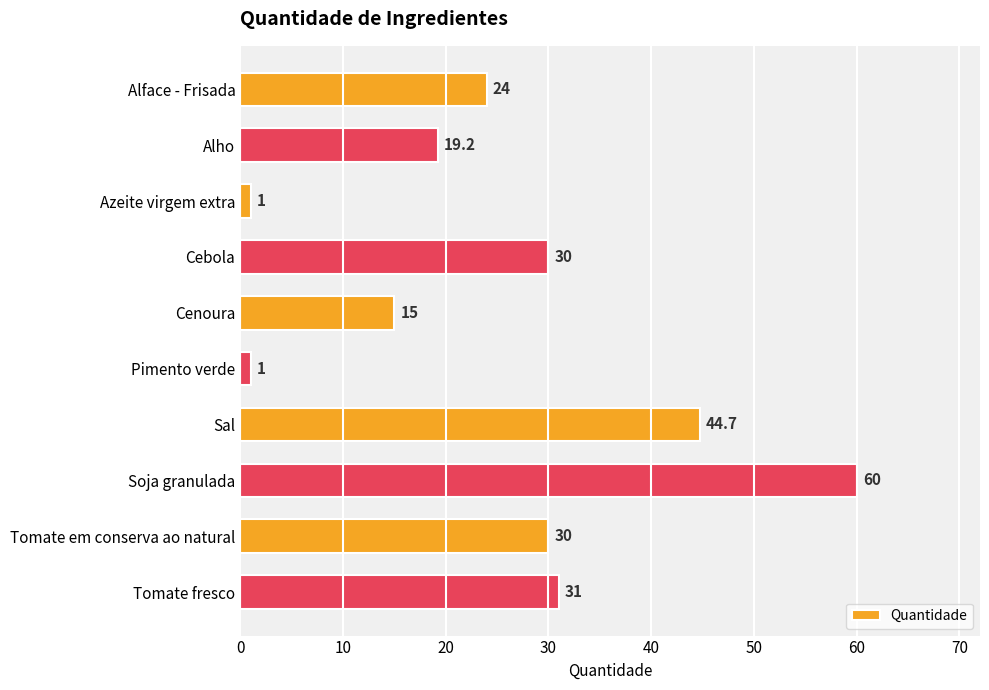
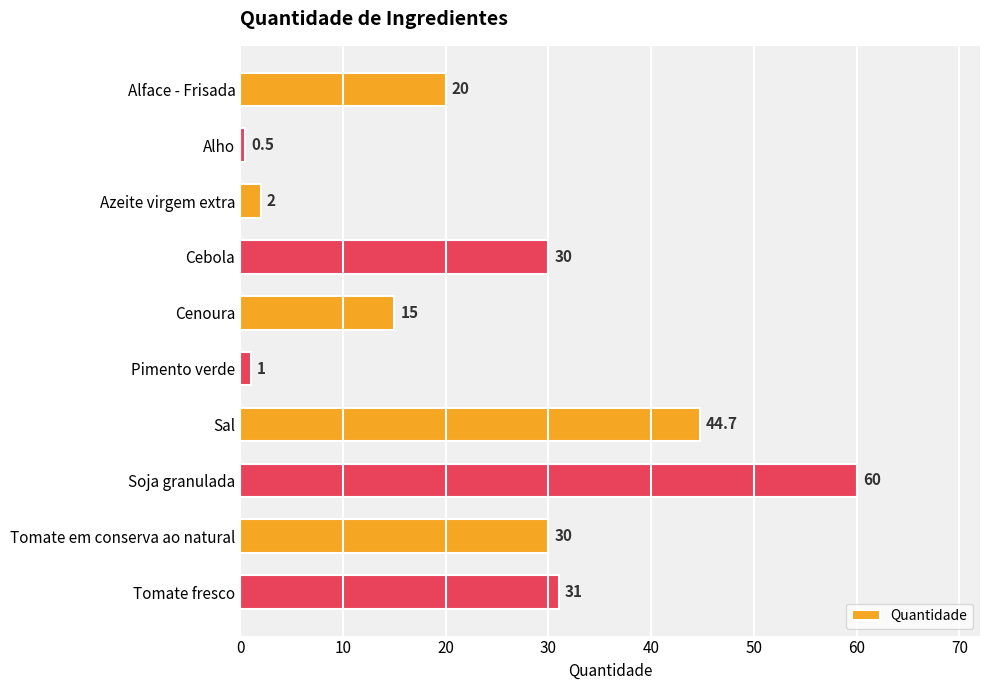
Alface - Frisada: 24 -> 20
Alho: 19.2 -> 0.5
Azeite virgem extra: 1 -> 2
